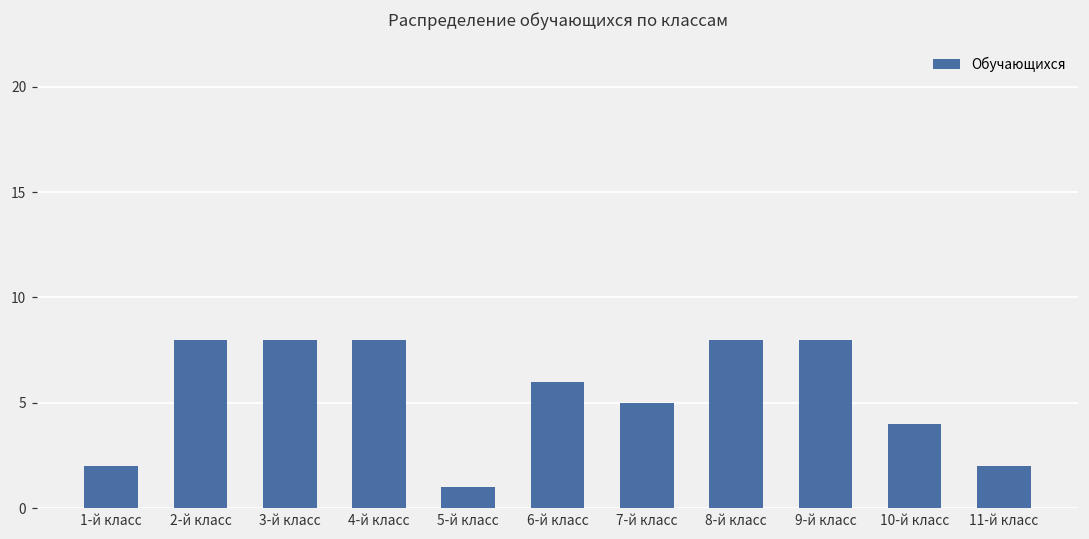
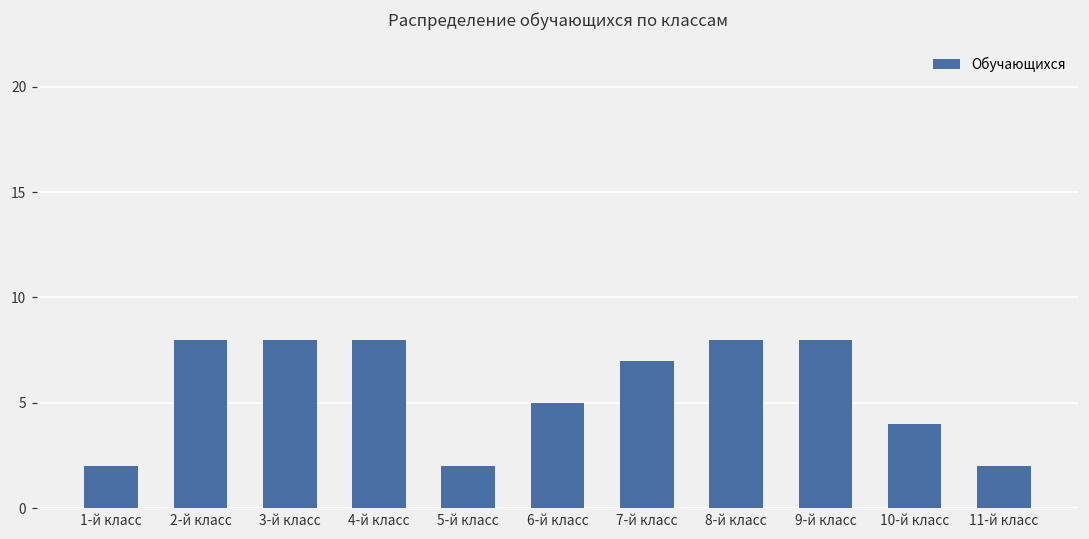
5-й класс: 1 -> 2
6-й класс: 6 -> 5
7-й класс: 5 -> 7
